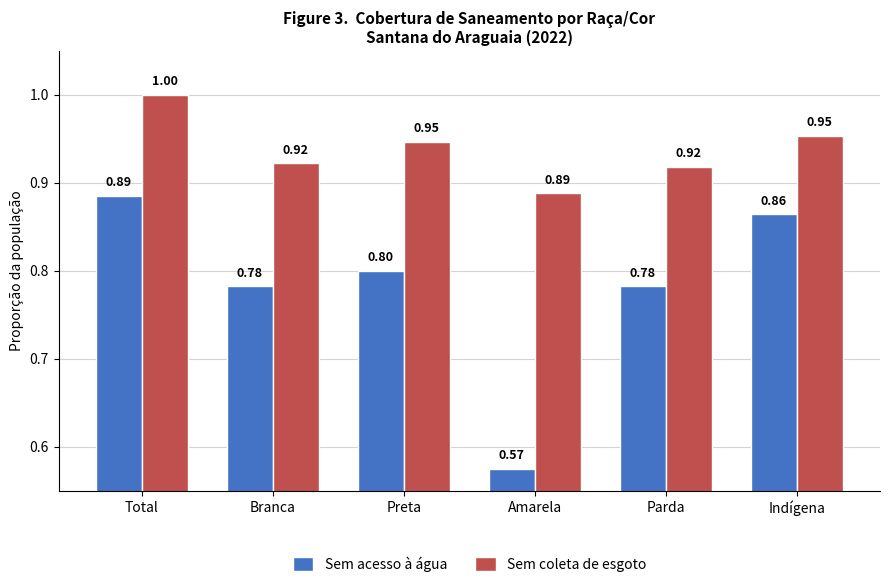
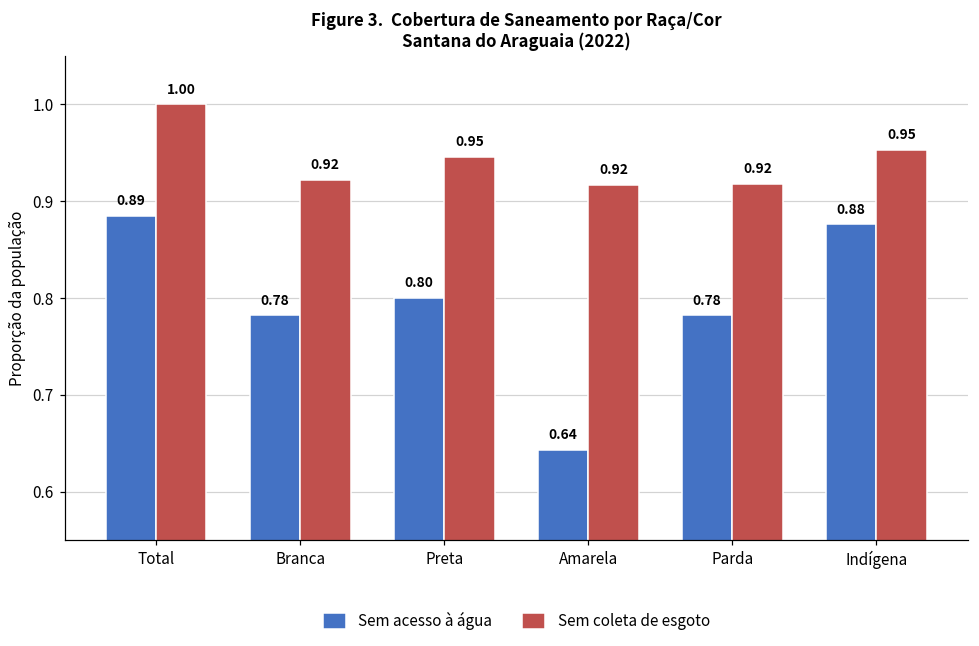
Sem acesso à água, Amarela: 0.57 -> 0.64
Sem coleta de esgoto, Amarela: 0.89 -> 0.92
Sem acesso à água, Indígena: 0.86 -> 0.88
